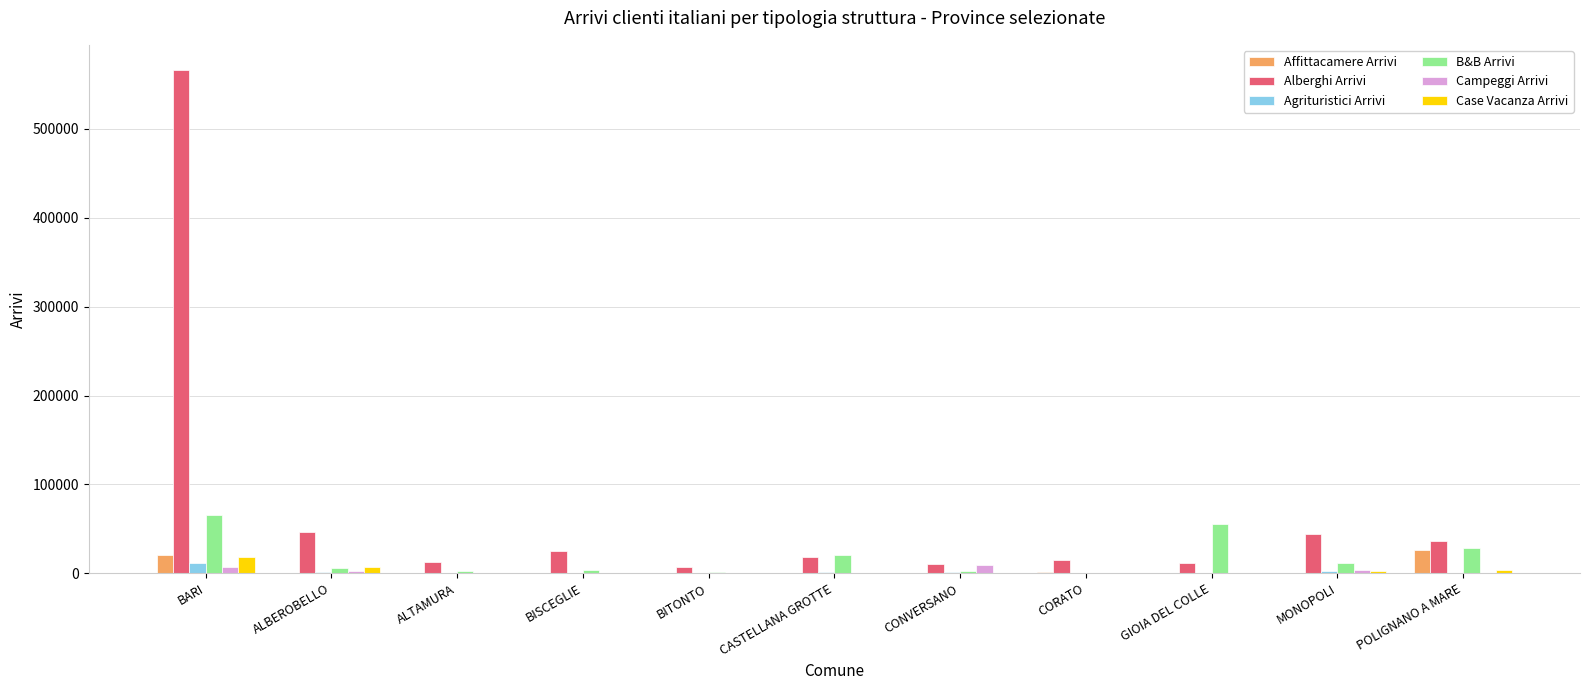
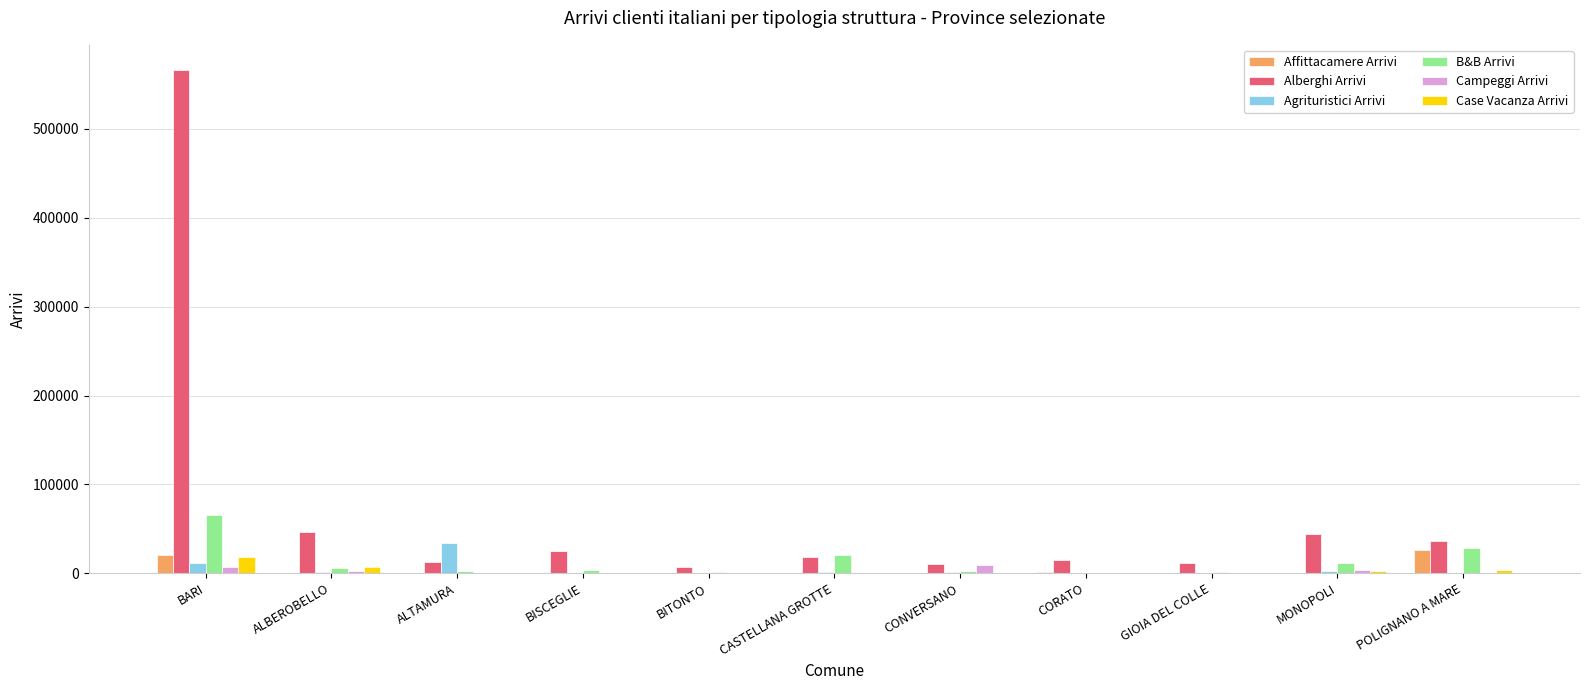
Agrituristici Arrivi, ALTAMURA: 0 -> 30000
B&B Arrivi, GIOIA DEL COLLE: 60000 -> 0
